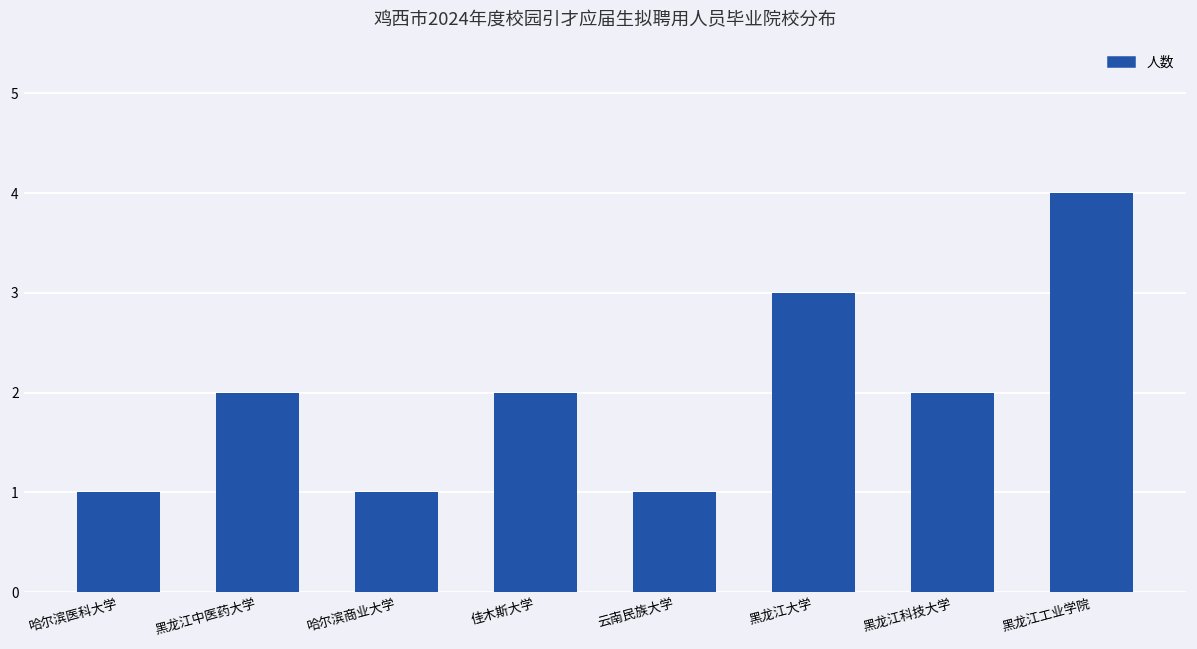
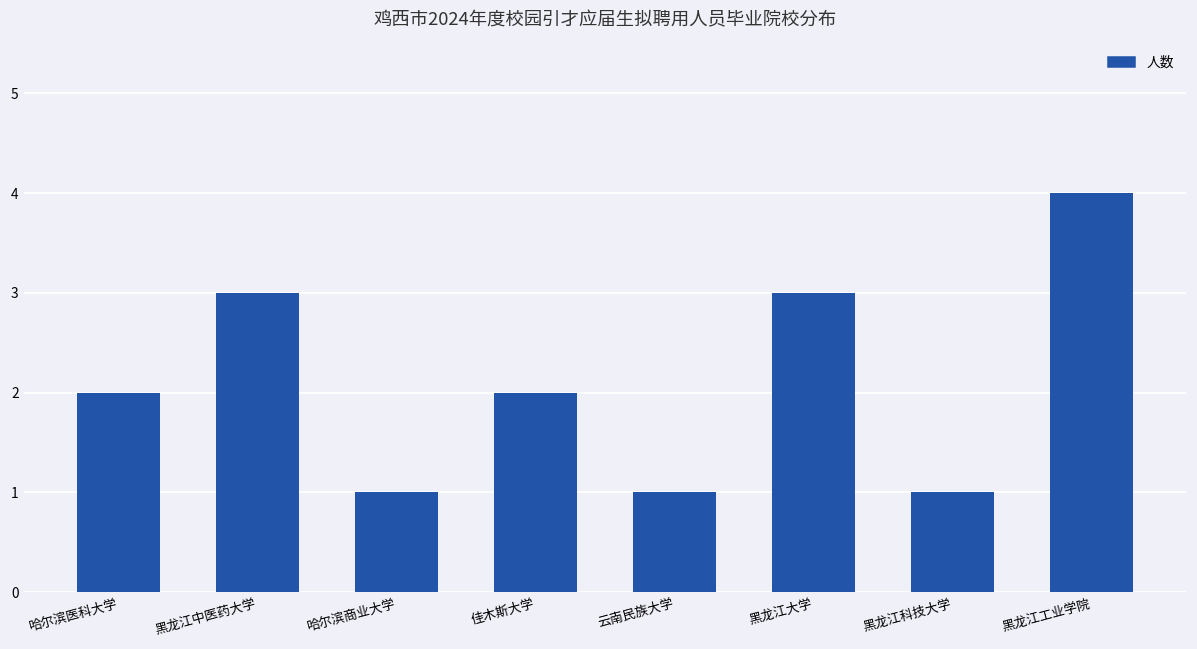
哈尔滨医科大学: 1 -> 2
黑龙江中医药大学: 2 -> 3
黑龙江科技大学: 2 -> 1
